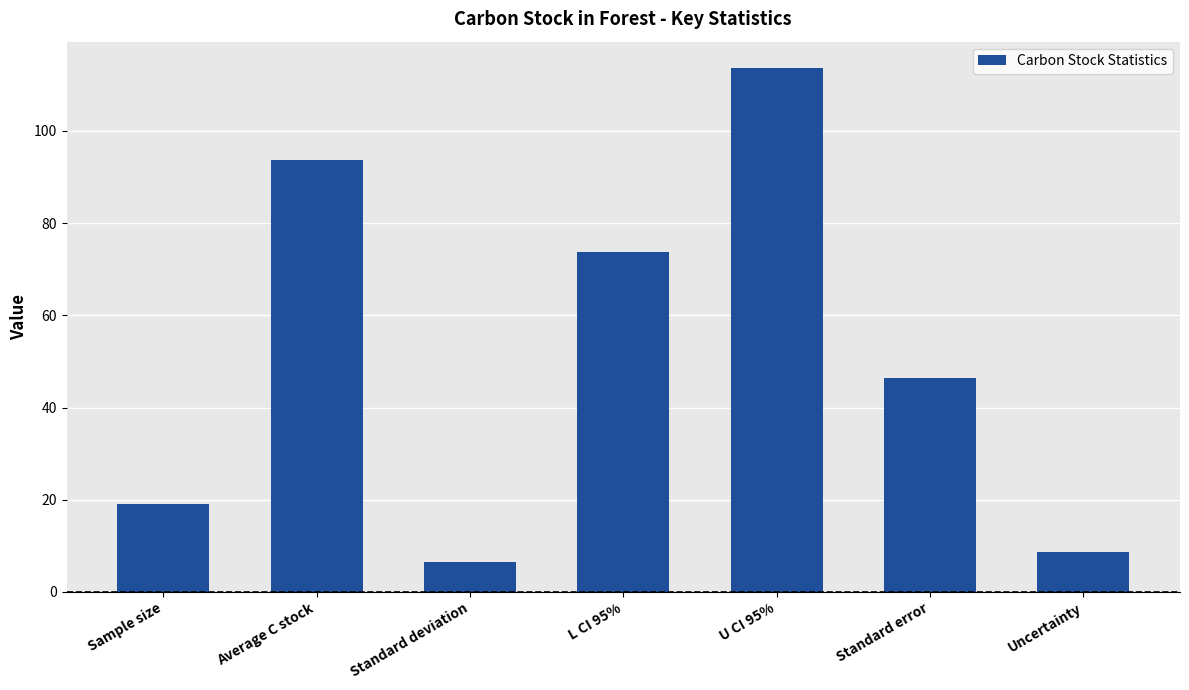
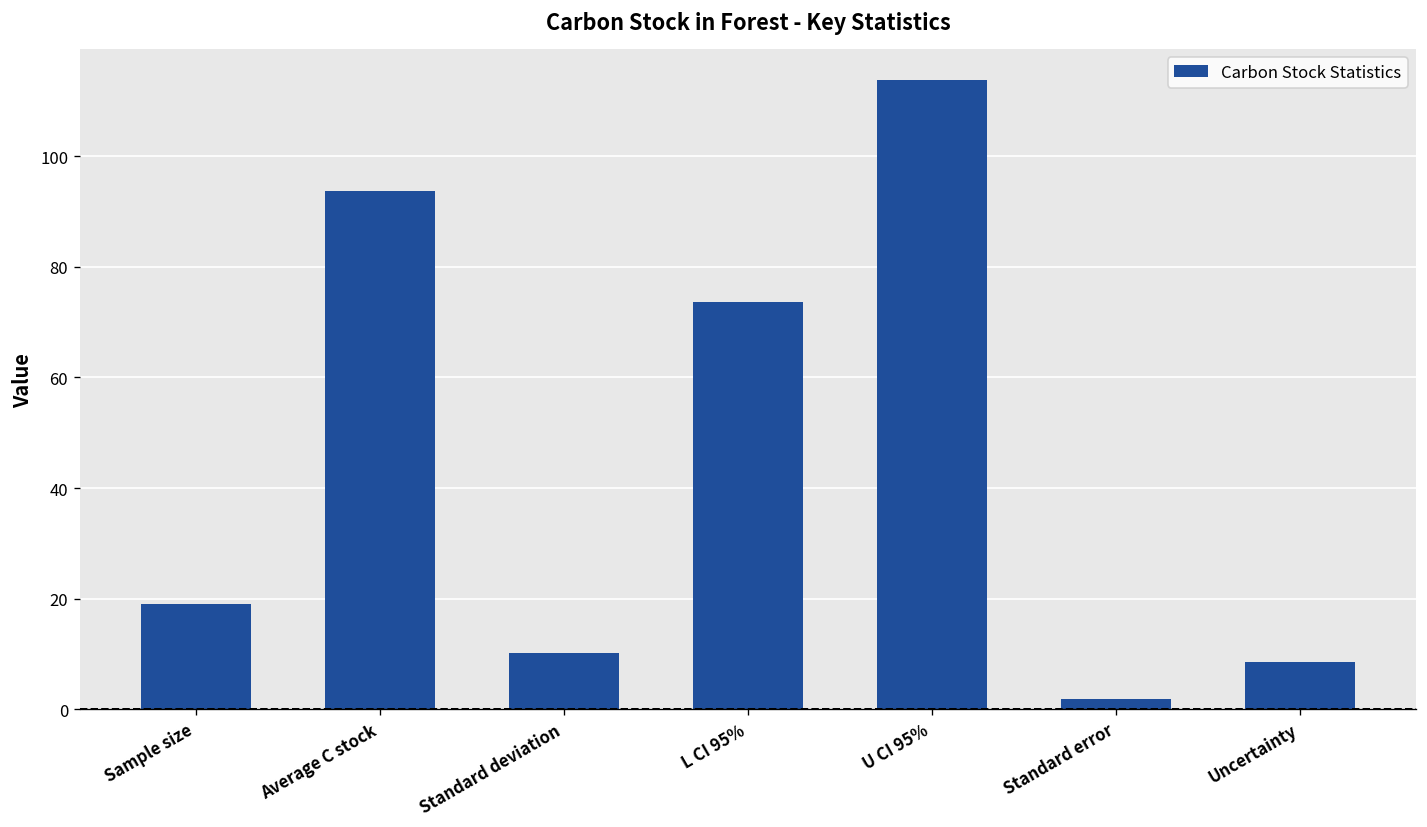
Standard deviation: 7 -> 10
Standard error: 46 -> 2
